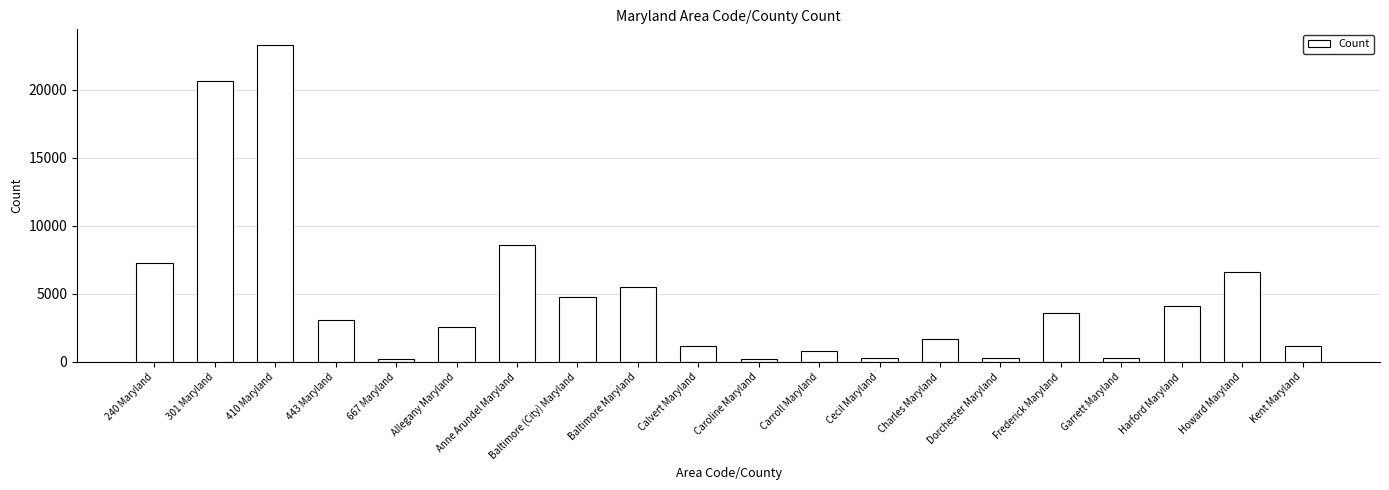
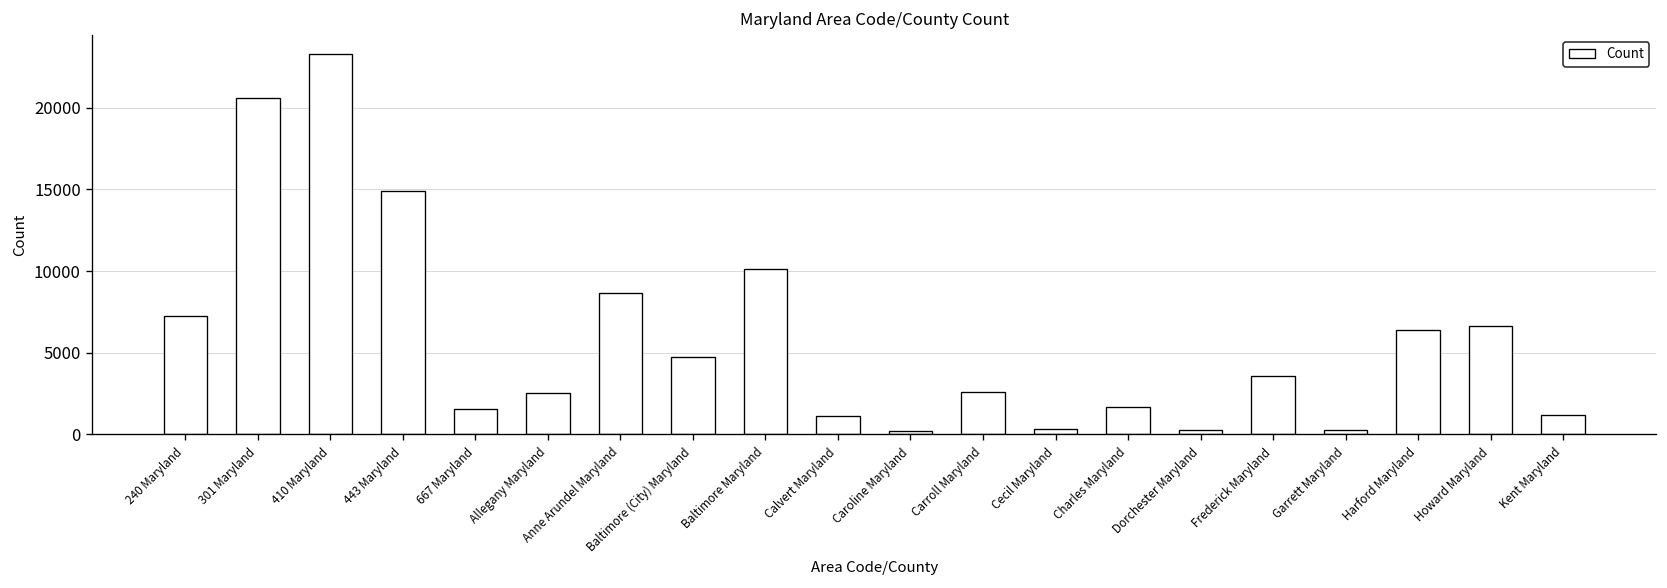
443 Maryland: 3100 -> 14900
667 Maryland: 200 -> 1500
Baltimore Maryland: 5500 -> 10100
Carroll Maryland: 800 -> 2600
Harford Maryland: 4100 -> 6400
